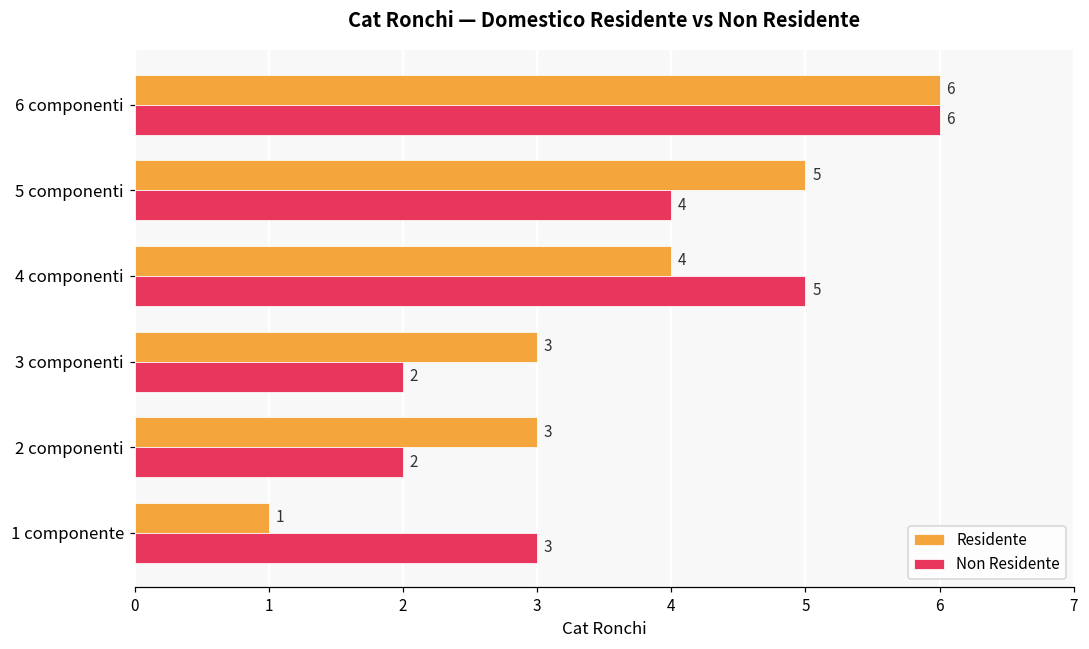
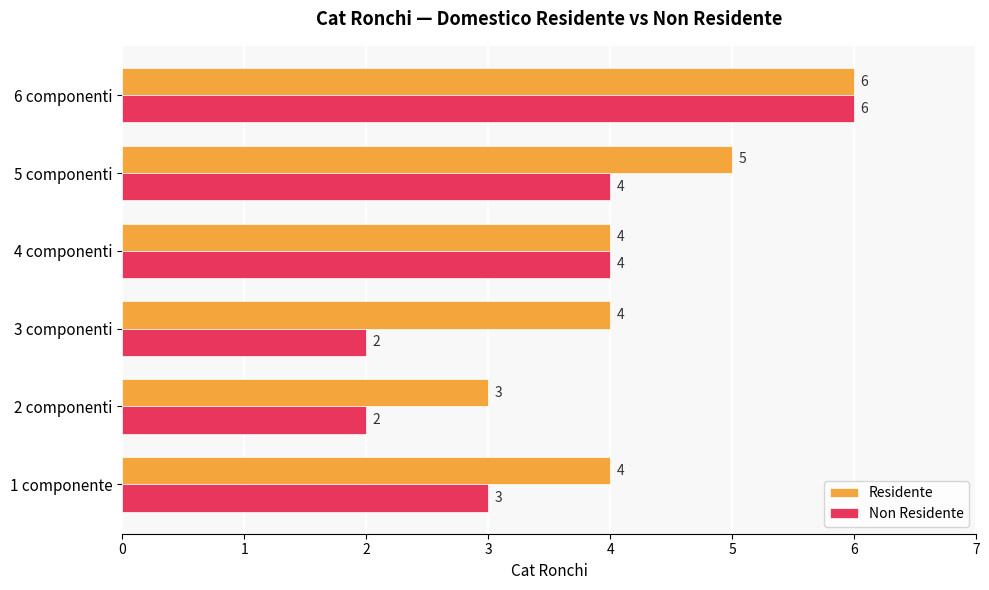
Non Residente, 4 componenti: 5 -> 4
Residente, 3 componenti: 3 -> 4
Residente, 1 componente: 1 -> 4
